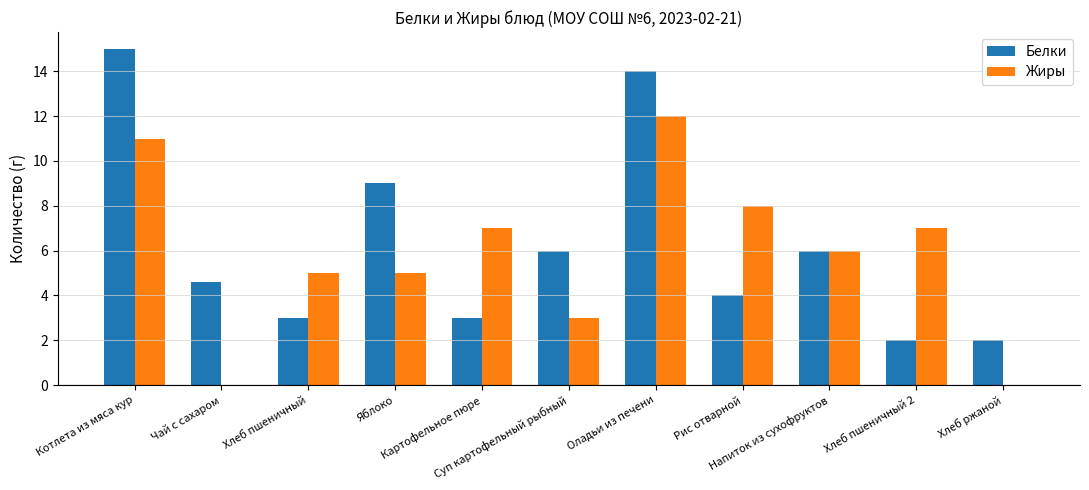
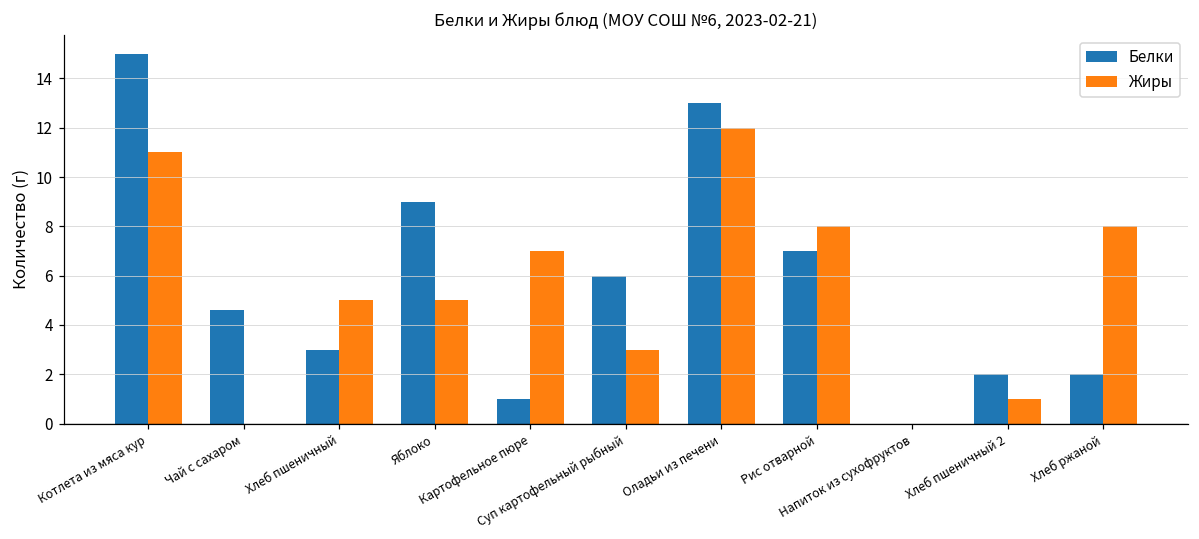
Белки, Картофельное пюре: 3 -> 1
Белки, Оладьи из печени: 14 -> 13
Белки, Рис отварной: 4 -> 7
Белки, Напиток из сухофруктов: 6 -> 0
Жиры, Напиток из сухофруктов: 6 -> 0
Жиры, Хлеб пшеничный 2: 7 -> 1
Жиры, Хлеб ржаной: 0 -> 8
